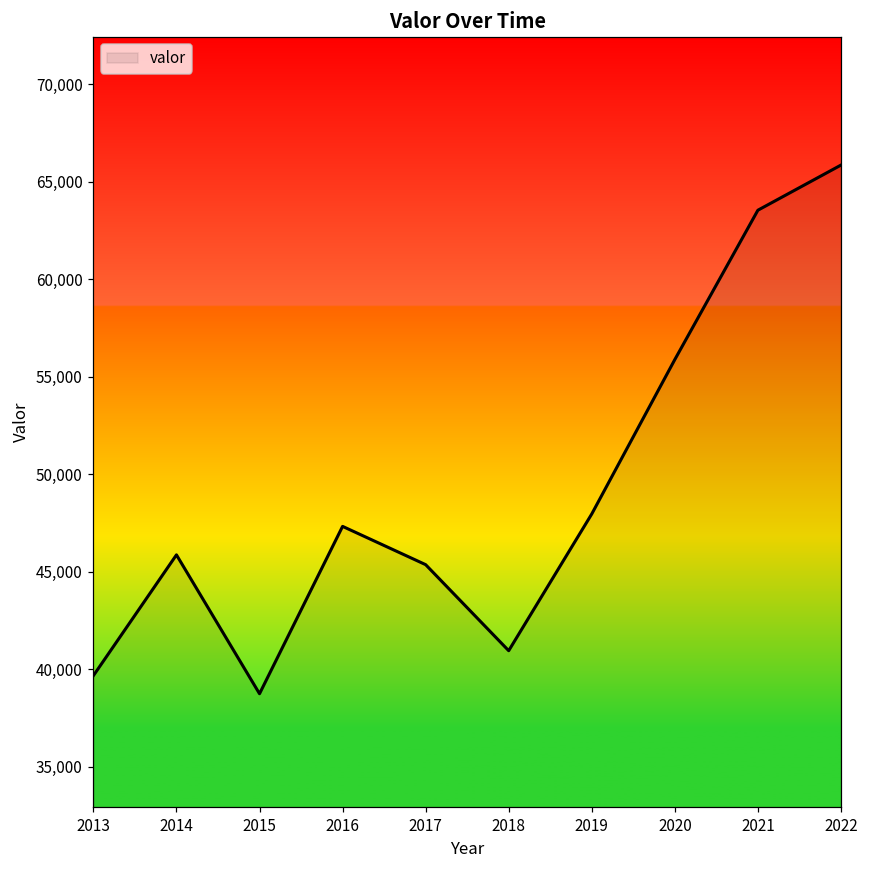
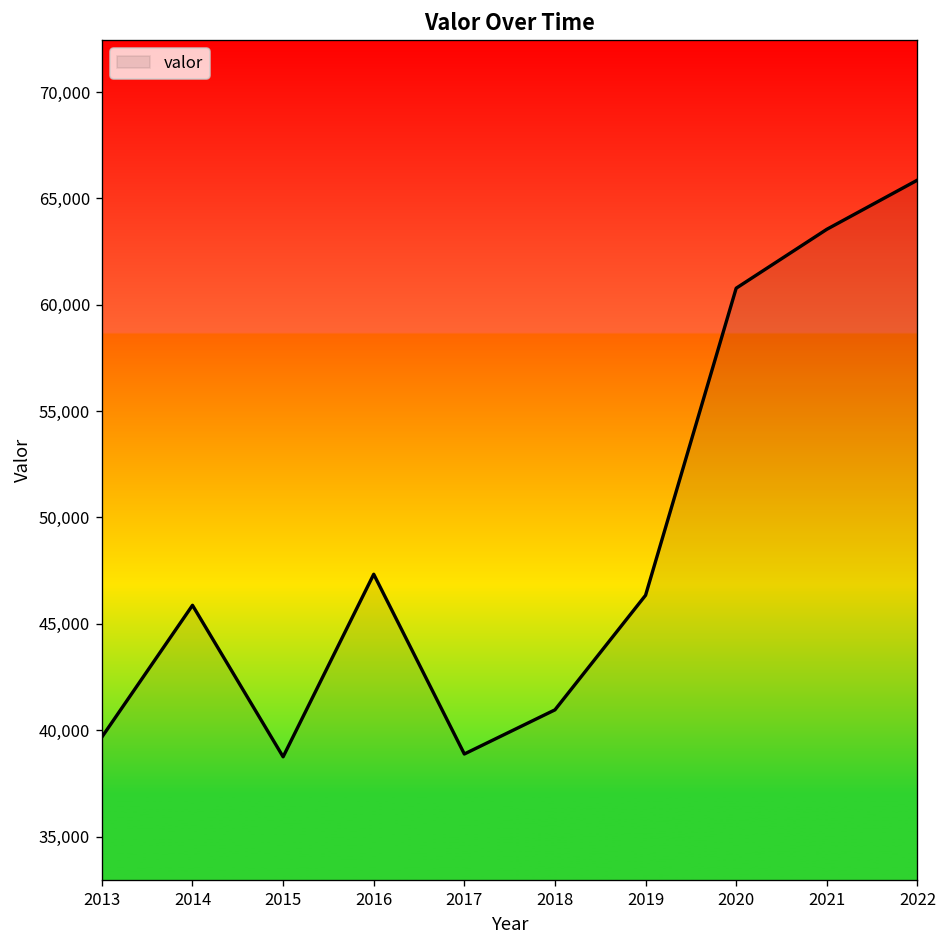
2017: 45,400 -> 38,900
2019: 48,000 -> 46,300
2020: 55,900 -> 60,800
